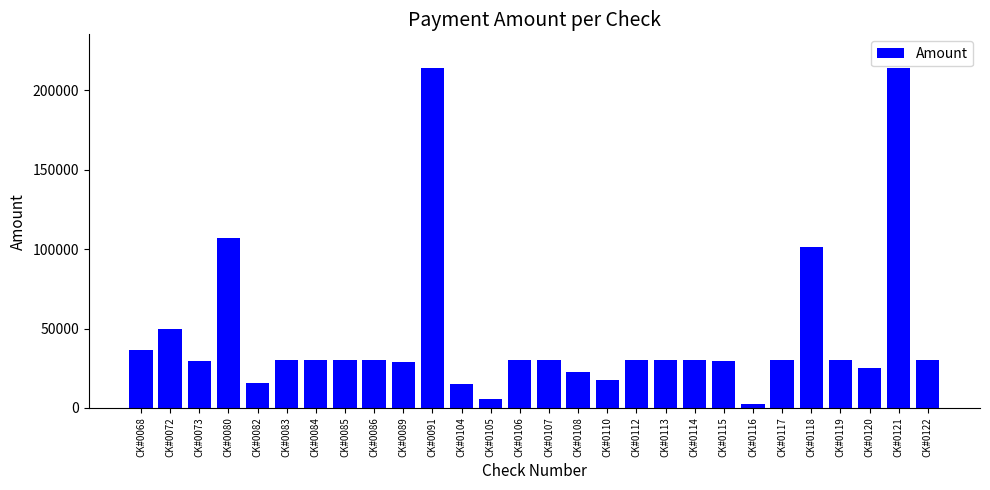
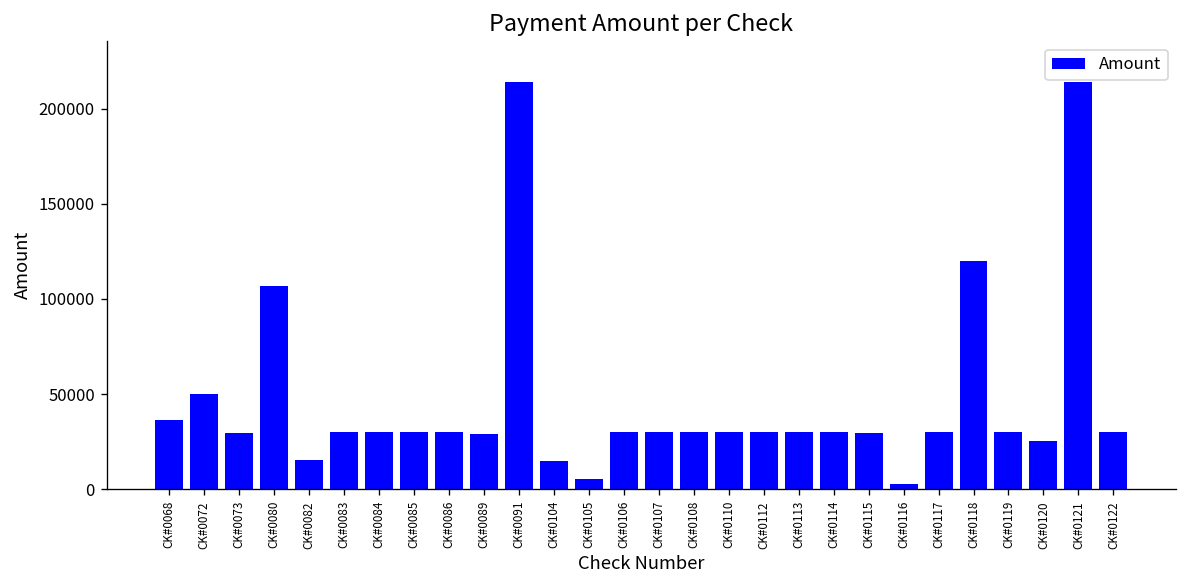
CK#0108: 23000 -> 30000
CK#0110: 17000 -> 30000
CK#0118: 102000 -> 120000
